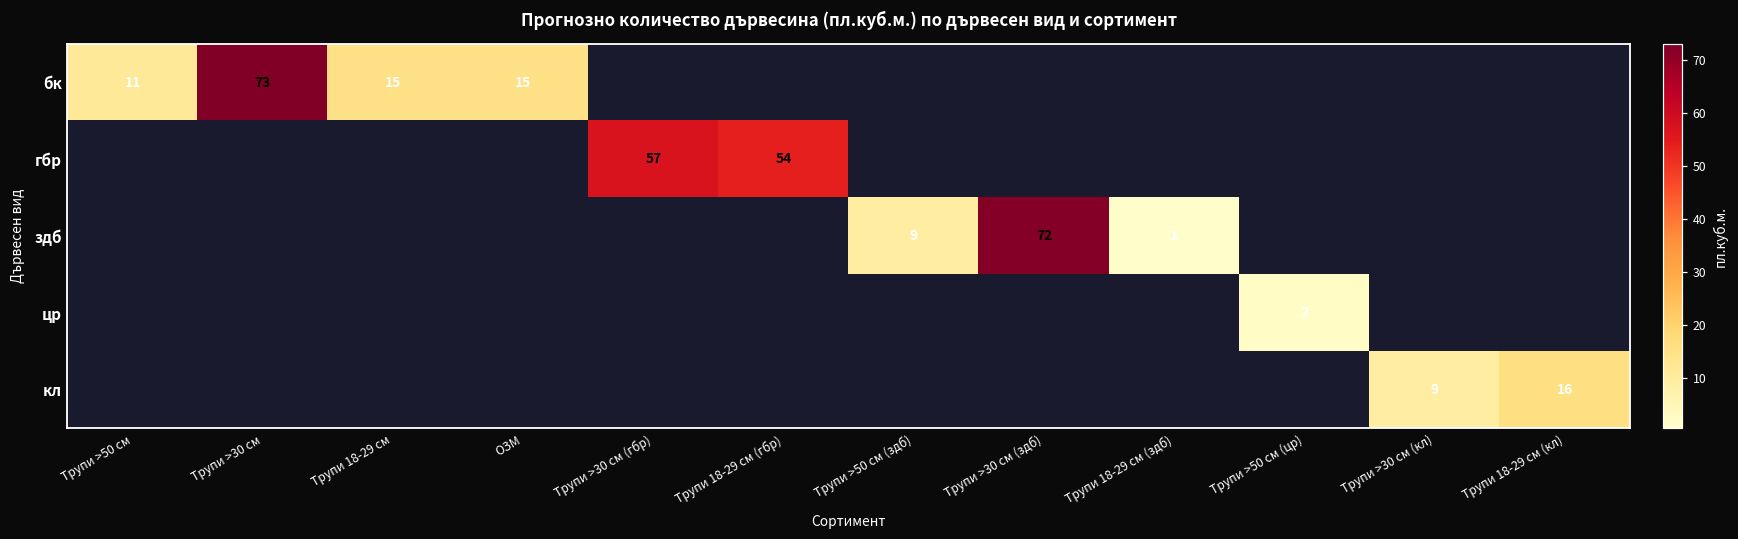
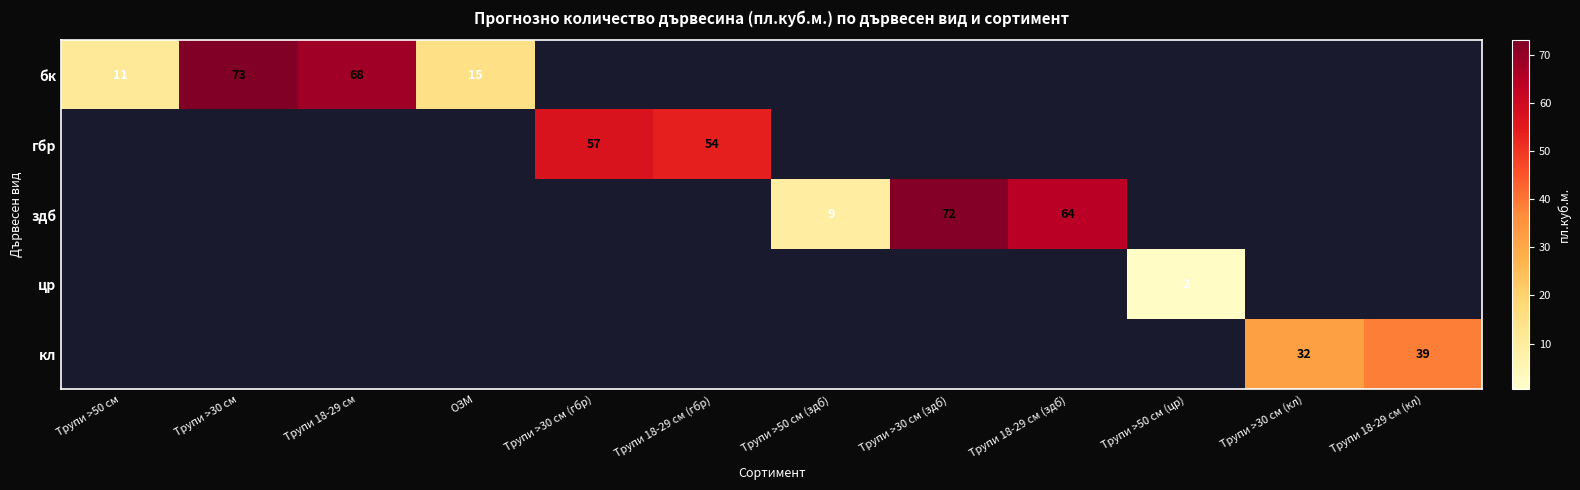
бк, Трупи 18-29 см: 15 -> 68
здб, Трупи 18-29 см (здб): 1 -> 64
кл, Трупи >30 см (кл): 9 -> 32
кл, Трупи 18-29 см (кл): 16 -> 39
